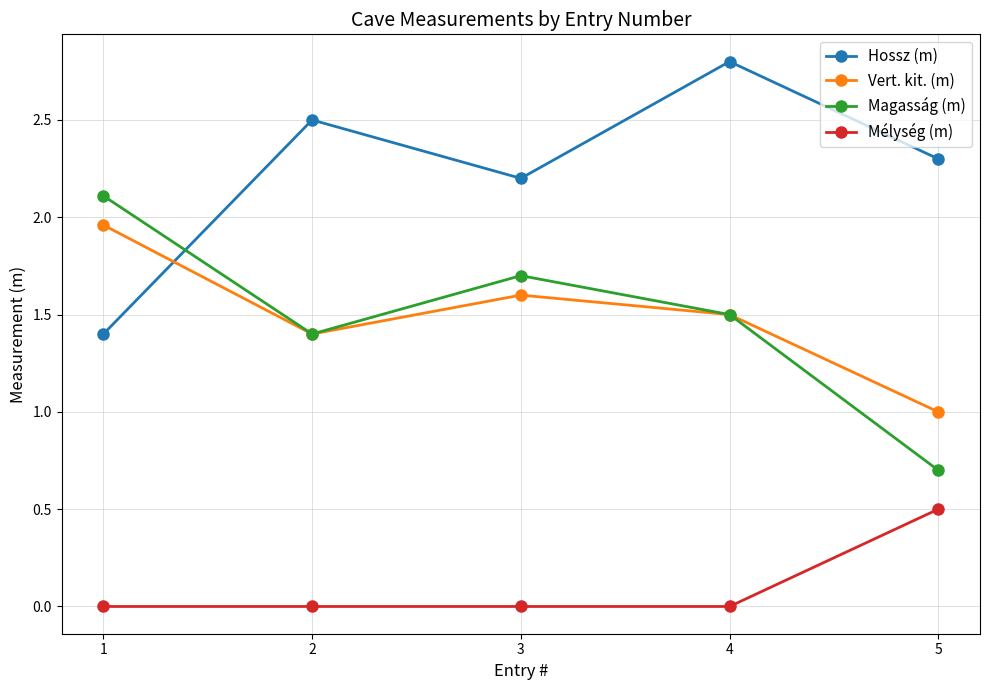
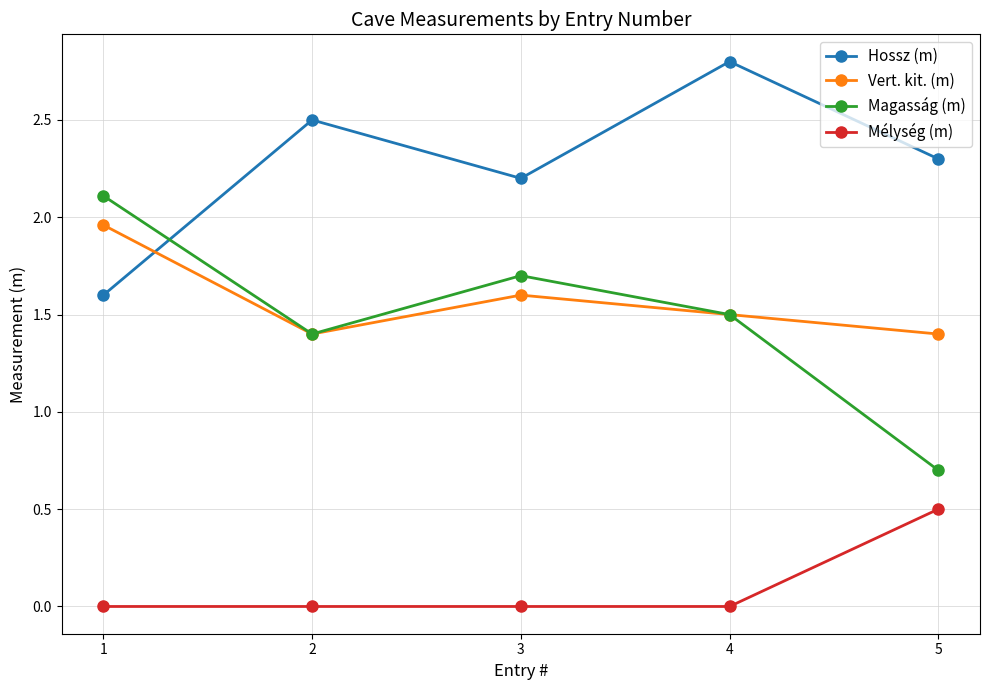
Hossz (m), 1: 1.4 -> 1.6
Vert. kit. (m), 5: 1.0 -> 1.4
